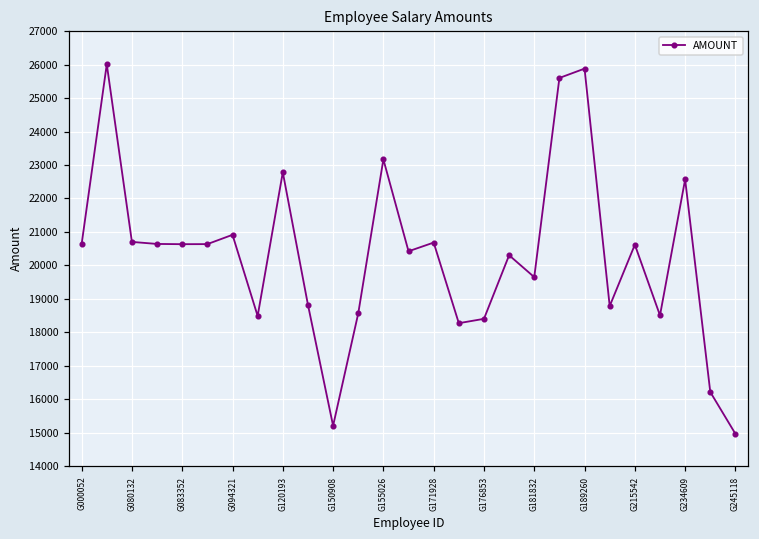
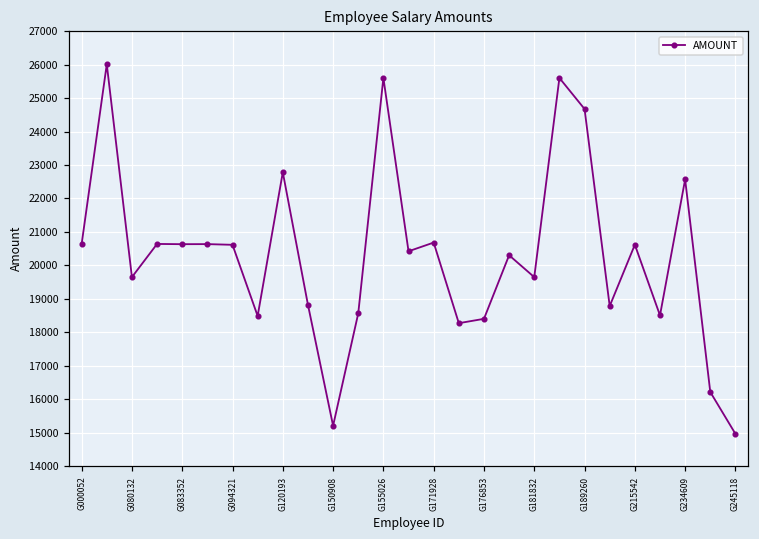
G080132: 20700 -> 19600
G094321: 20900 -> 20600
G155026: 23200 -> 25600
G189260: 25900 -> 24700
